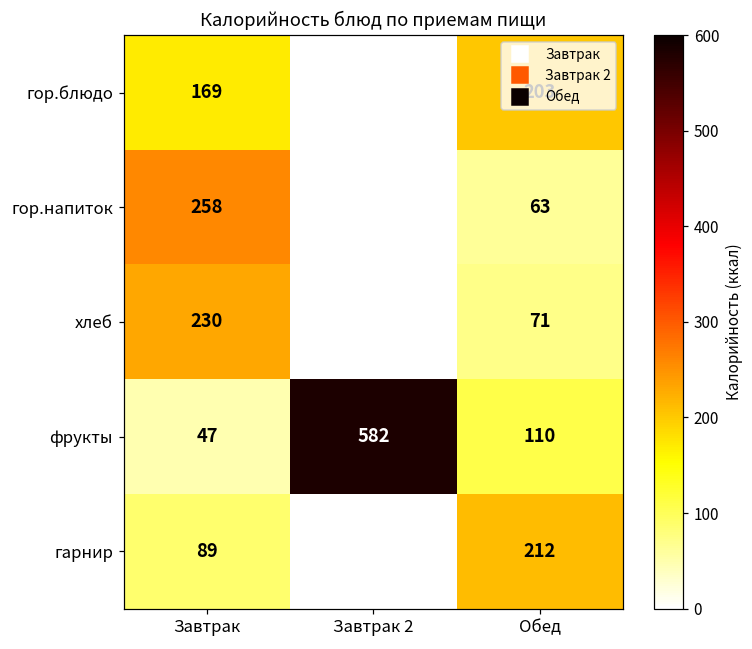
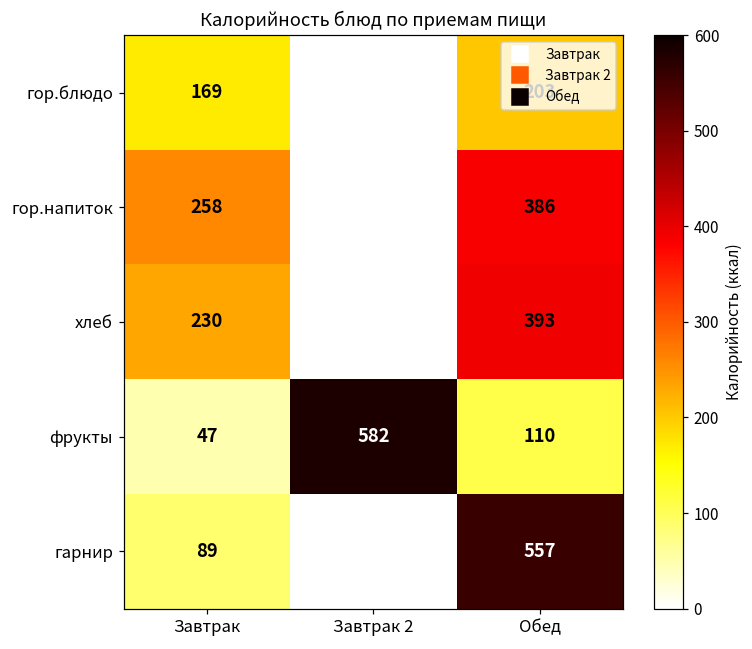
гор.напиток, Обед: 63 -> 386
хлеб, Обед: 71 -> 393
гарнир, Обед: 212 -> 557
